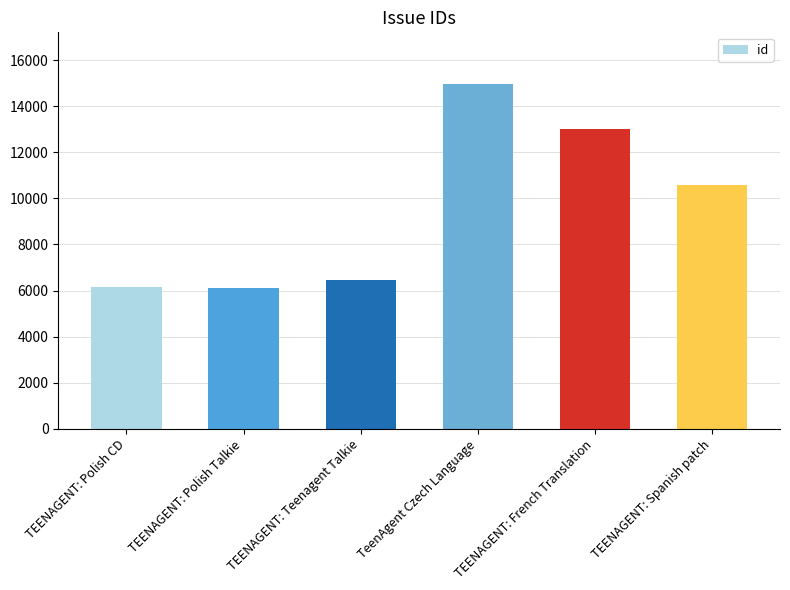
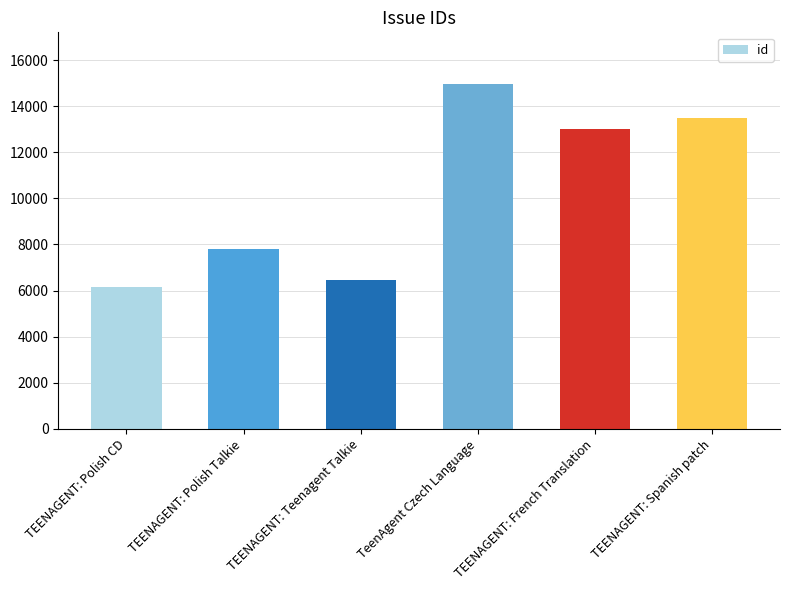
TEENAGENT: Polish Talkie: 6100 -> 7800
TEENAGENT: Spanish patch: 10600 -> 13500
